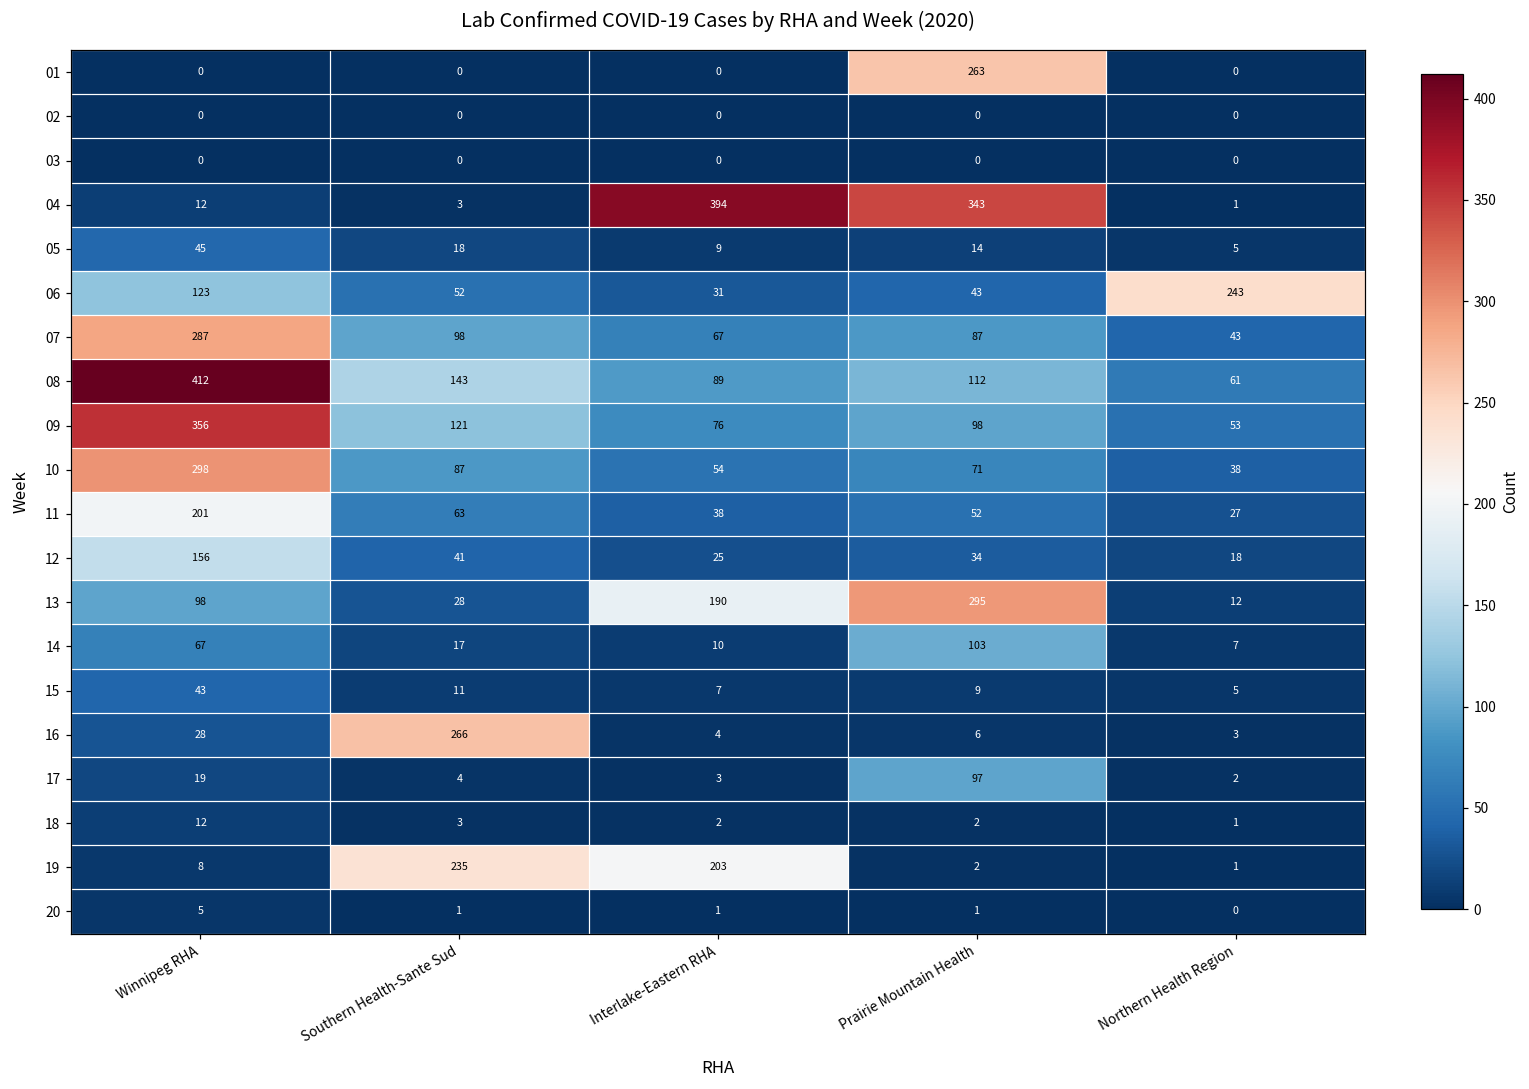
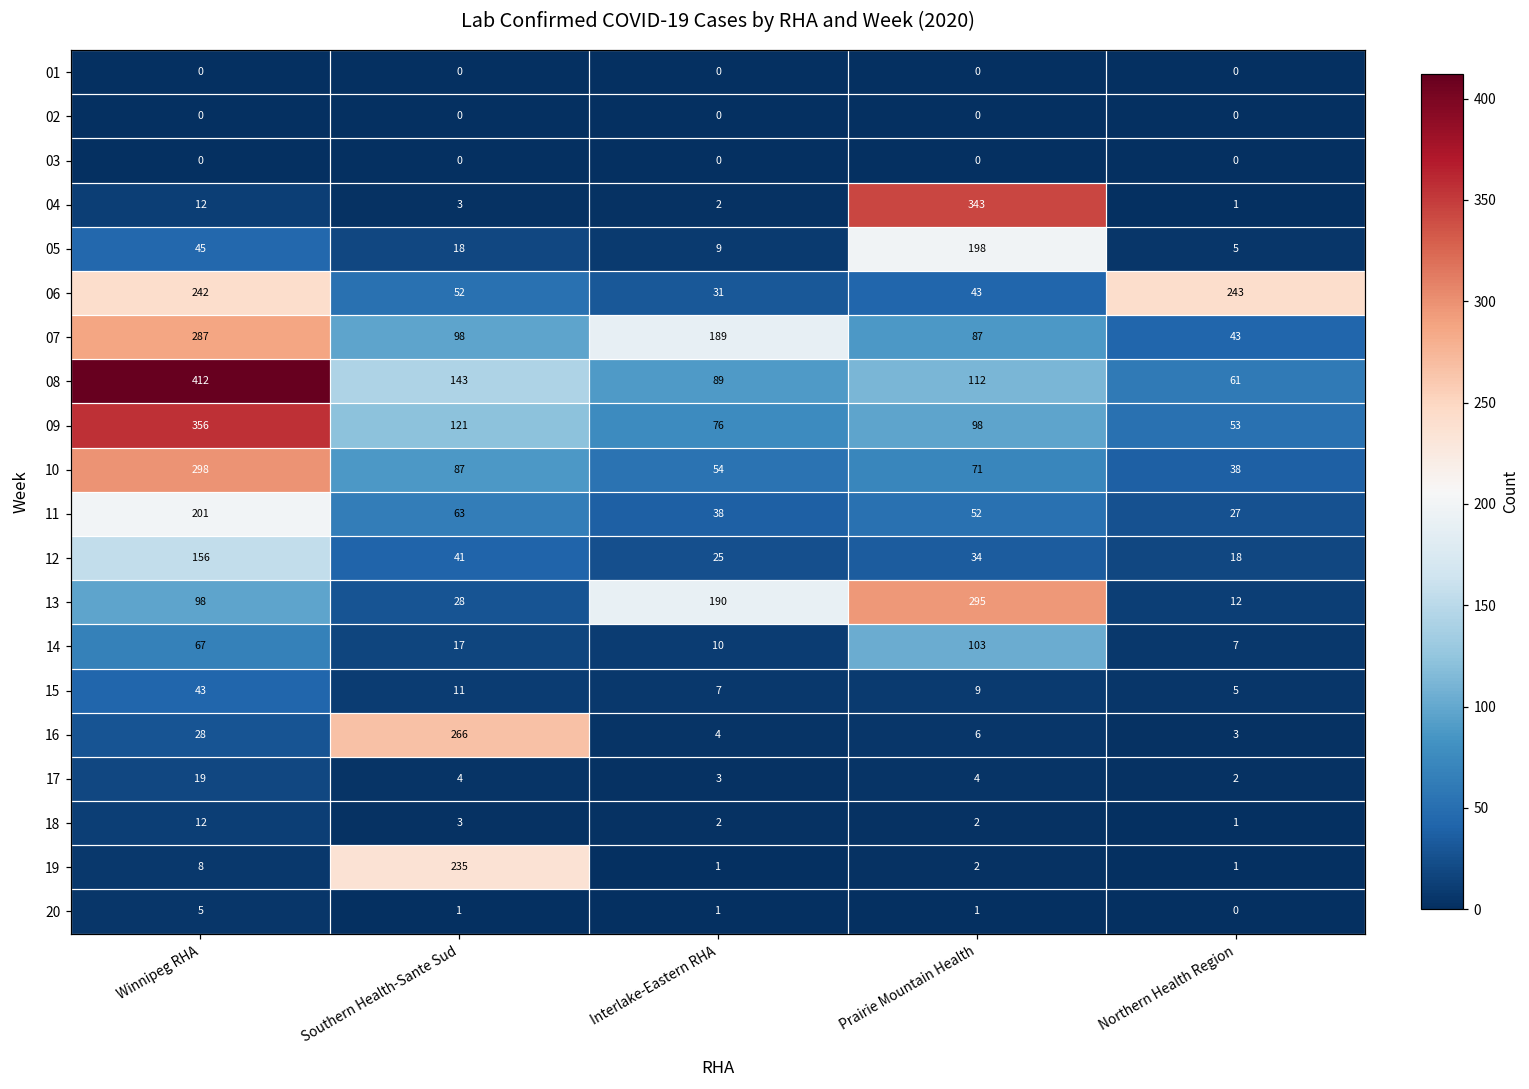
01, Prairie Mountain Health: 263 -> 0
04, Interlake-Eastern RHA: 394 -> 2
05, Prairie Mountain Health: 14 -> 198
06, Winnipeg RHA: 123 -> 242
07, Interlake-Eastern RHA: 67 -> 189
17, Prairie Mountain Health: 97 -> 4
19, Interlake-Eastern RHA: 203 -> 1
